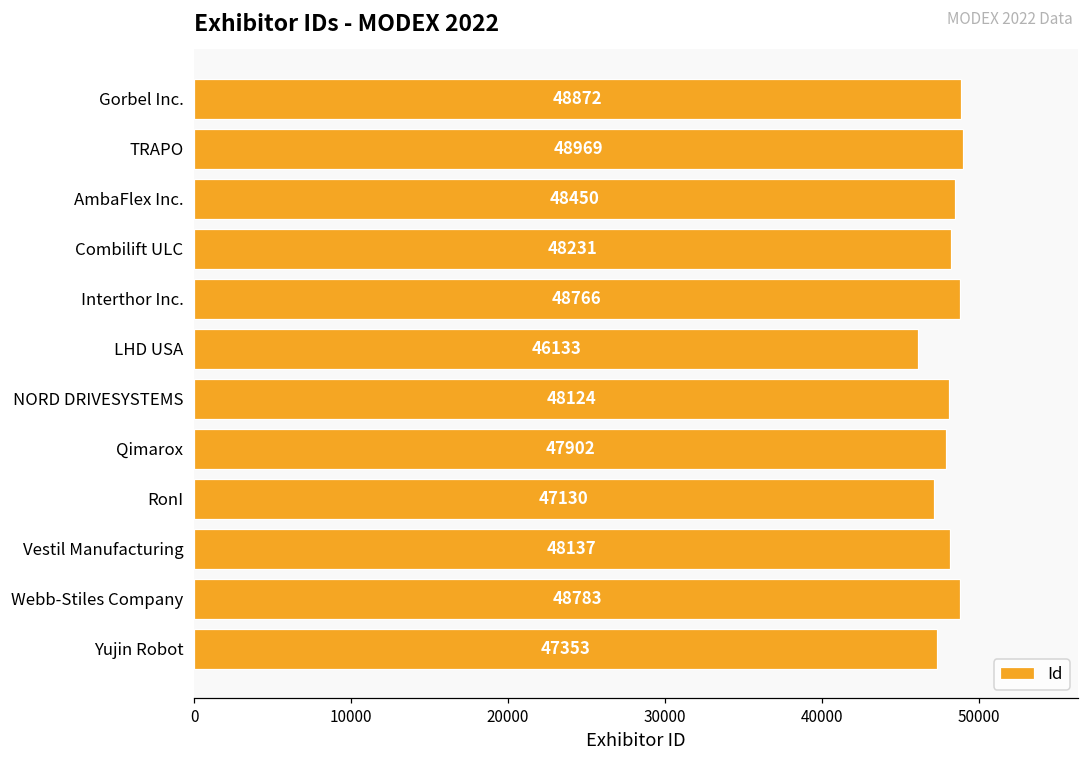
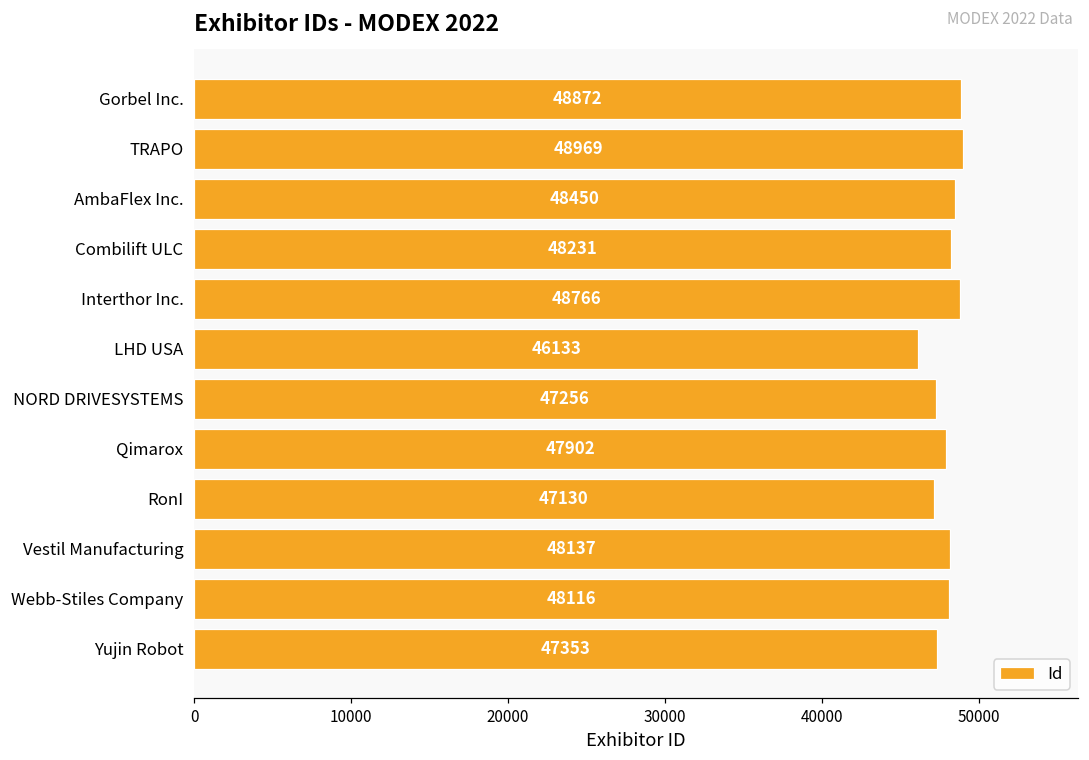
NORD DRIVESYSTEMS: 48124 -> 47256
Webb-Stiles Company: 48783 -> 48116
